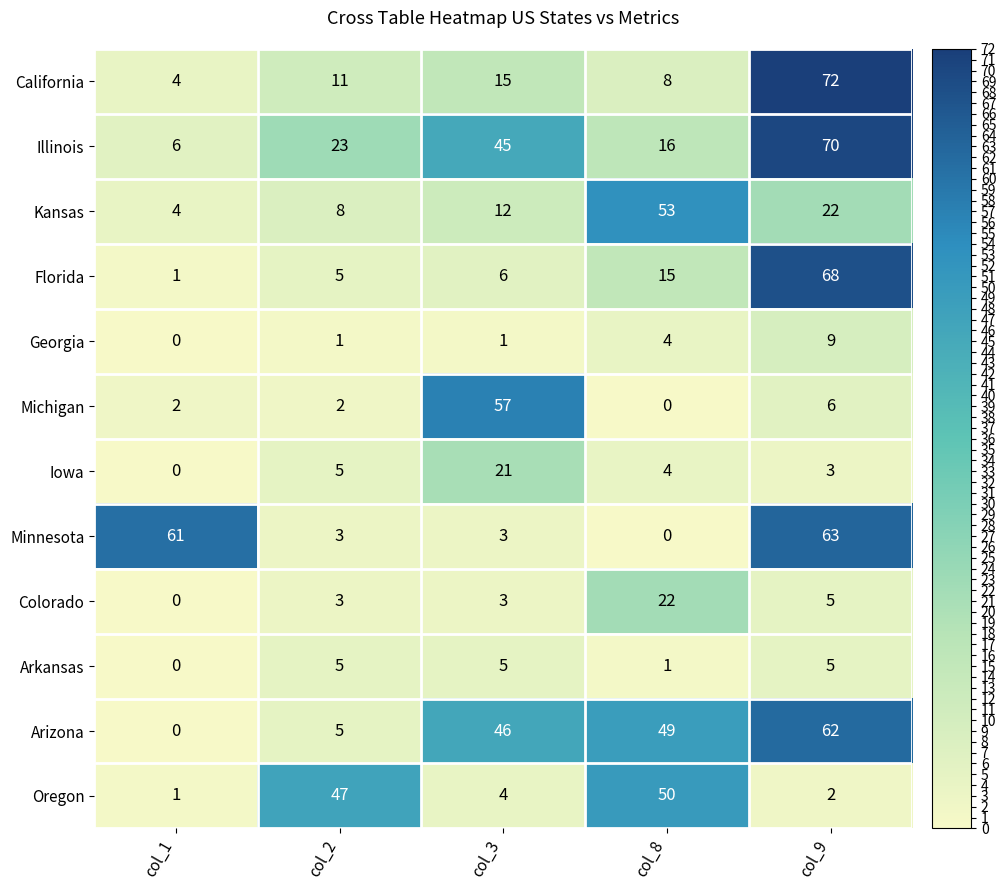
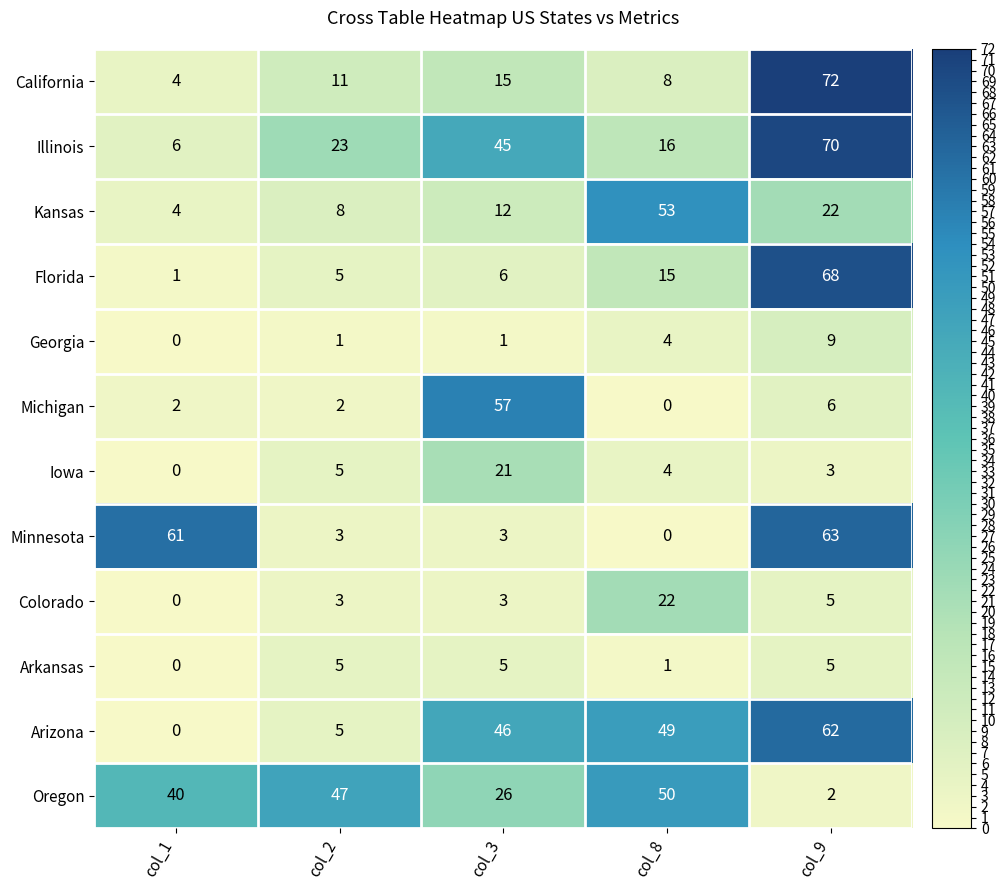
Oregon, col_1: 1 -> 40
Oregon, col_3: 4 -> 26
